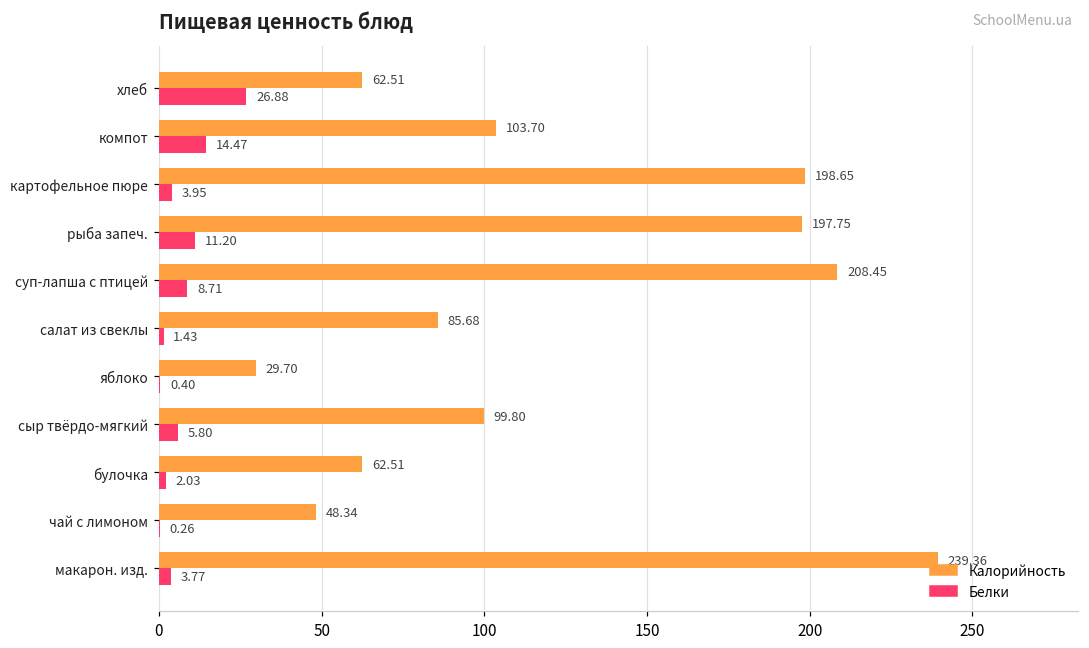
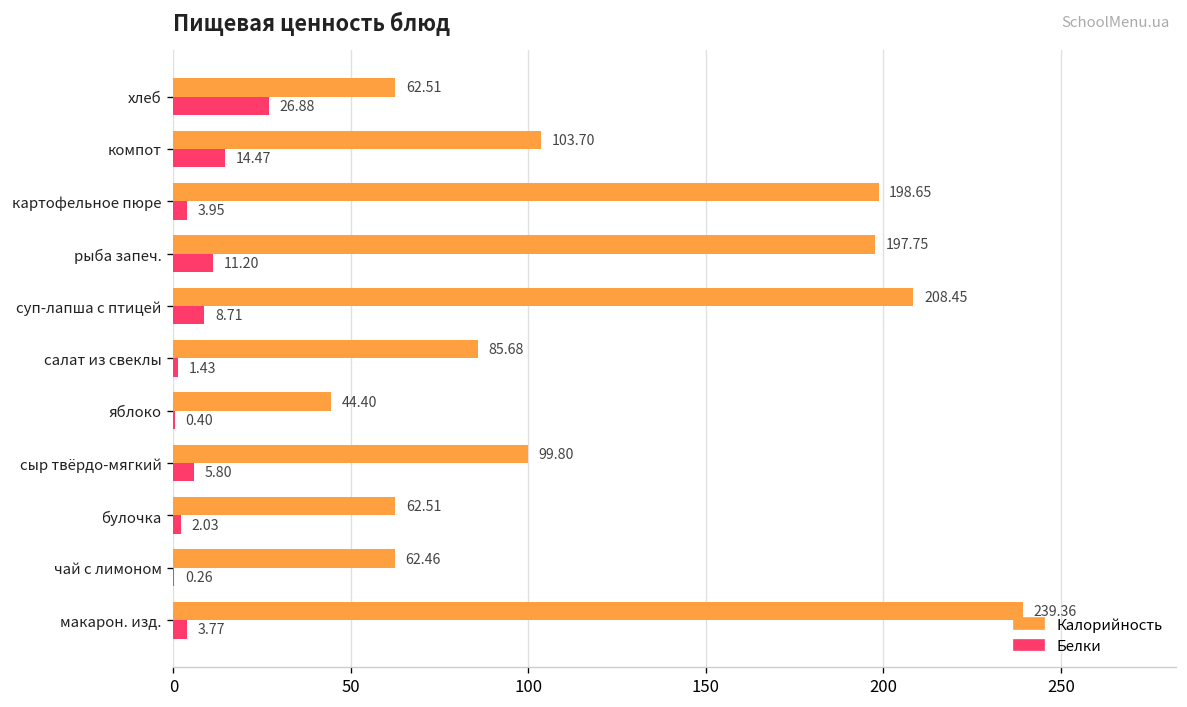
Калорийность, яблоко: 29.70 -> 44.40
Калорийность, чай с лимоном: 48.34 -> 62.46
